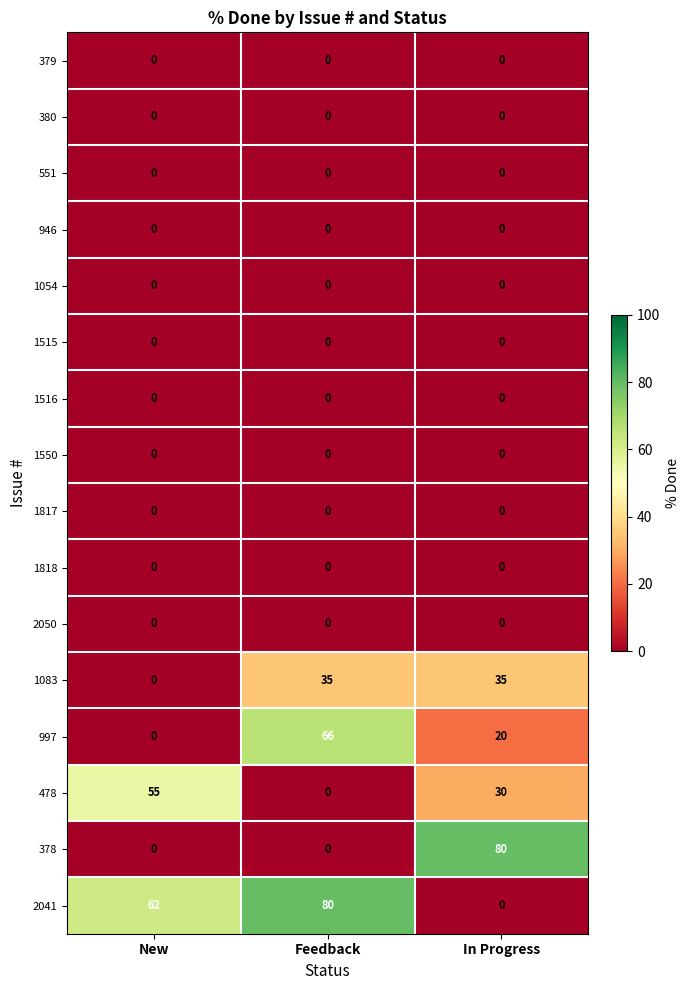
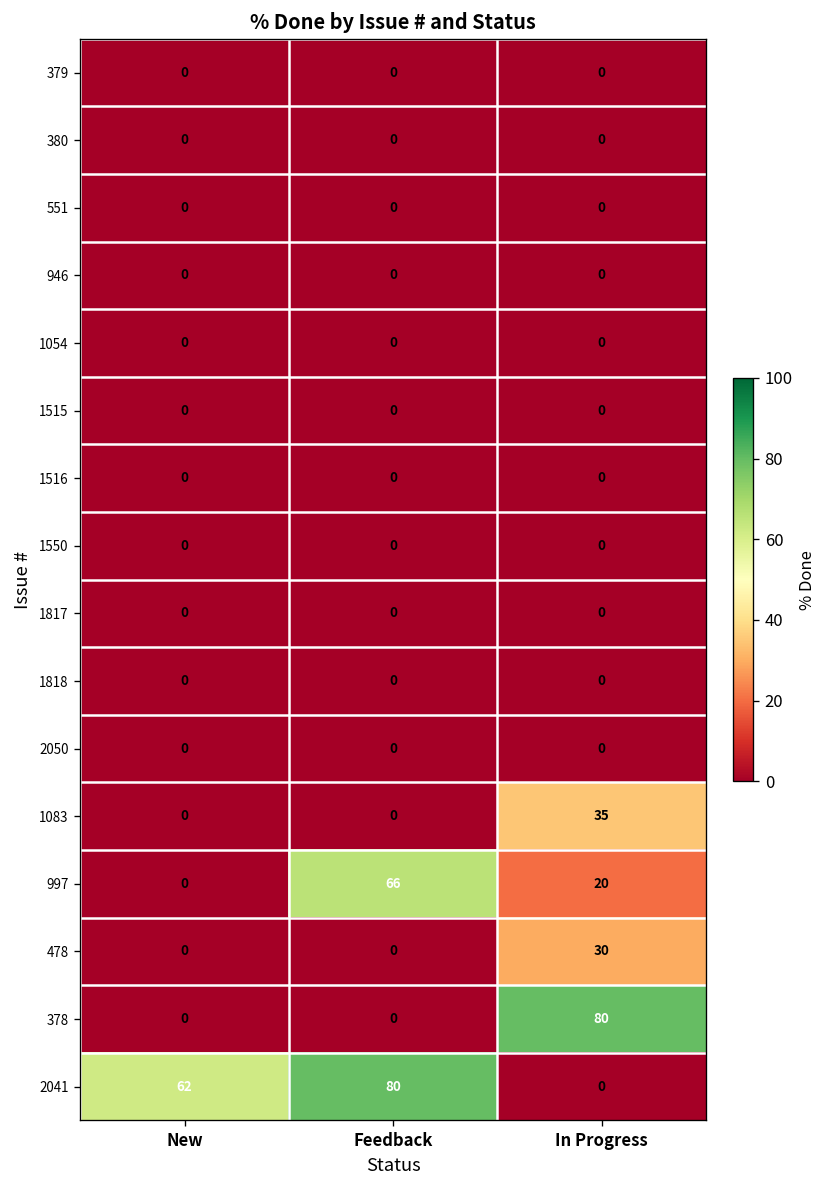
1083, Feedback: 35 -> 0
478, New: 55 -> 0
